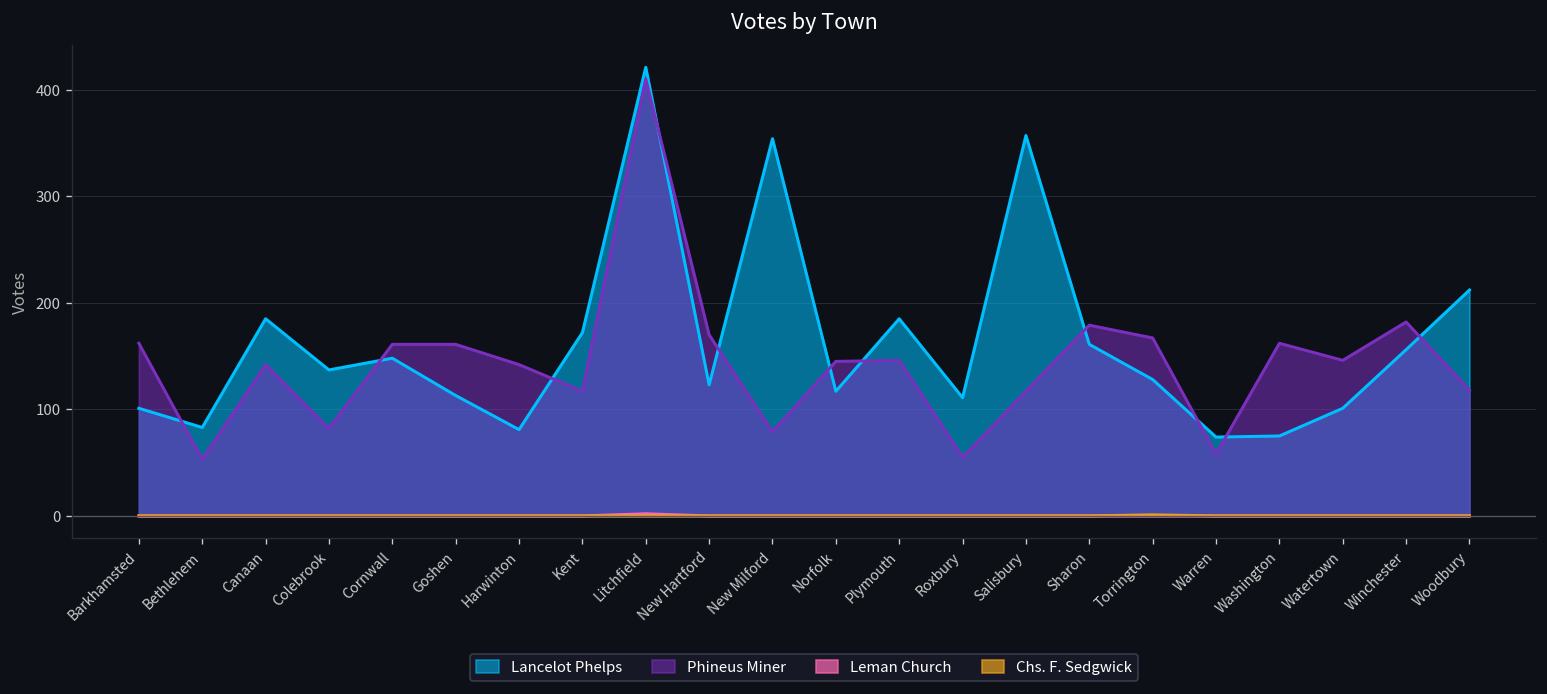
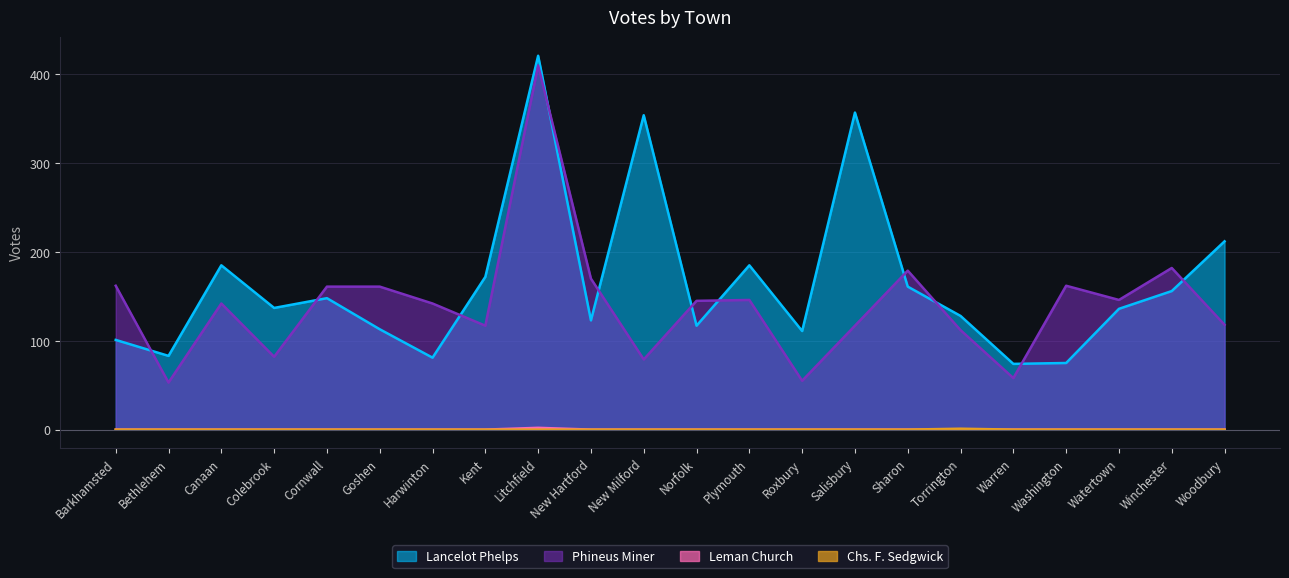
Phineus Miner, Torrington: 170 -> 110
Lancelot Phelps, Watertown: 100 -> 140
